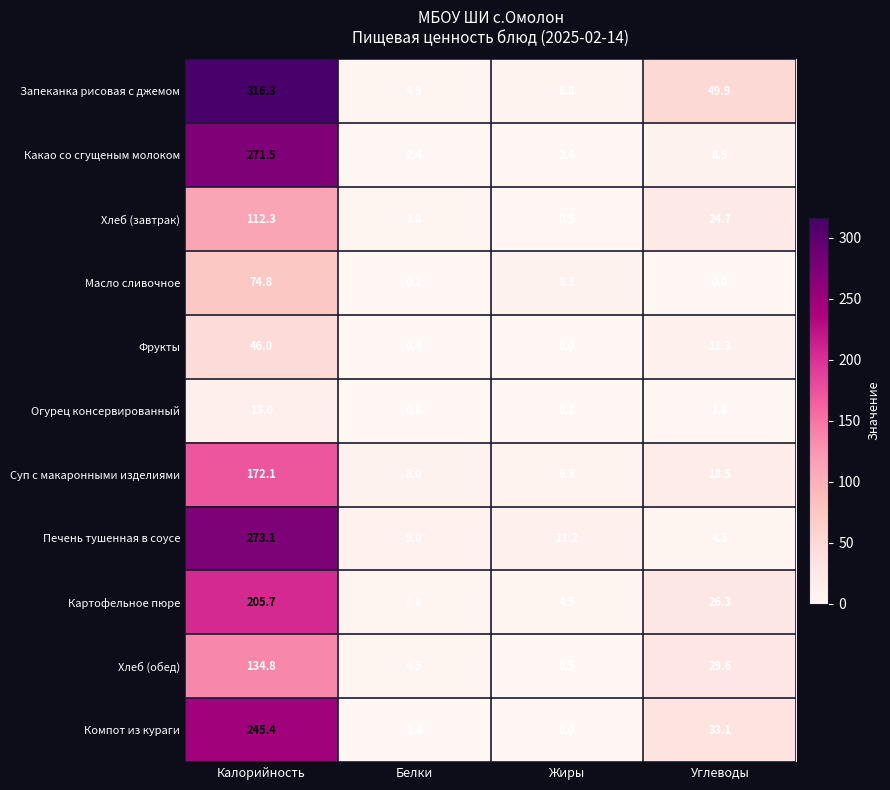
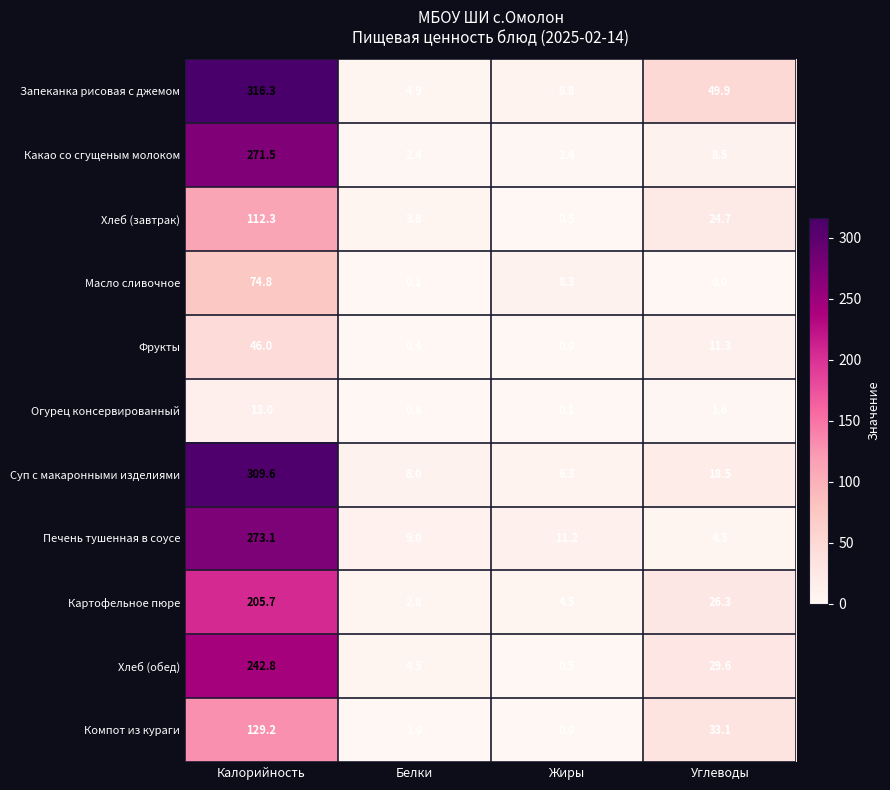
Суп с макаронными изделиями, Калорийность: 172.1 -> 309.6
Хлеб (обед), Калорийность: 134.8 -> 242.8
Компот из кураги, Калорийность: 245.4 -> 129.2
